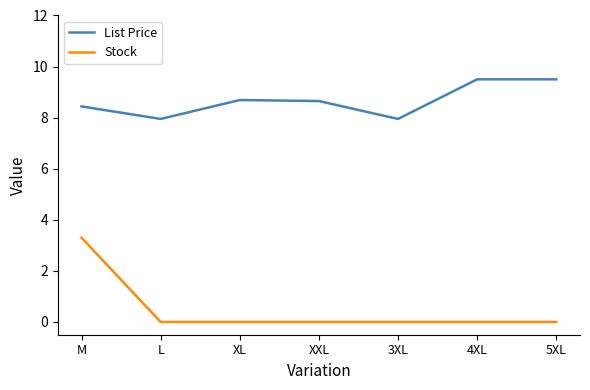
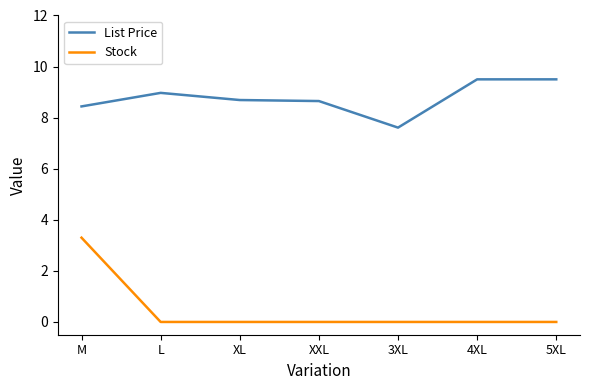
List Price, L: 8.0 -> 9.0
List Price, 3XL: 8.0 -> 7.6
